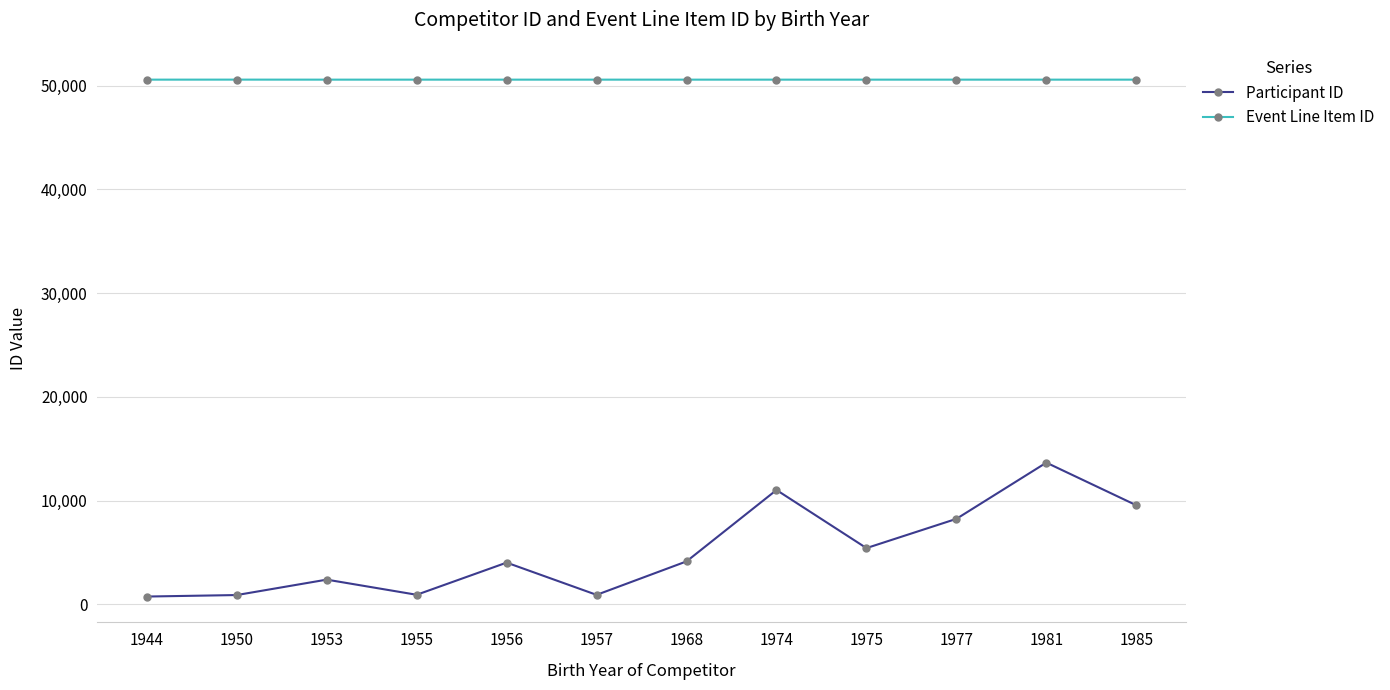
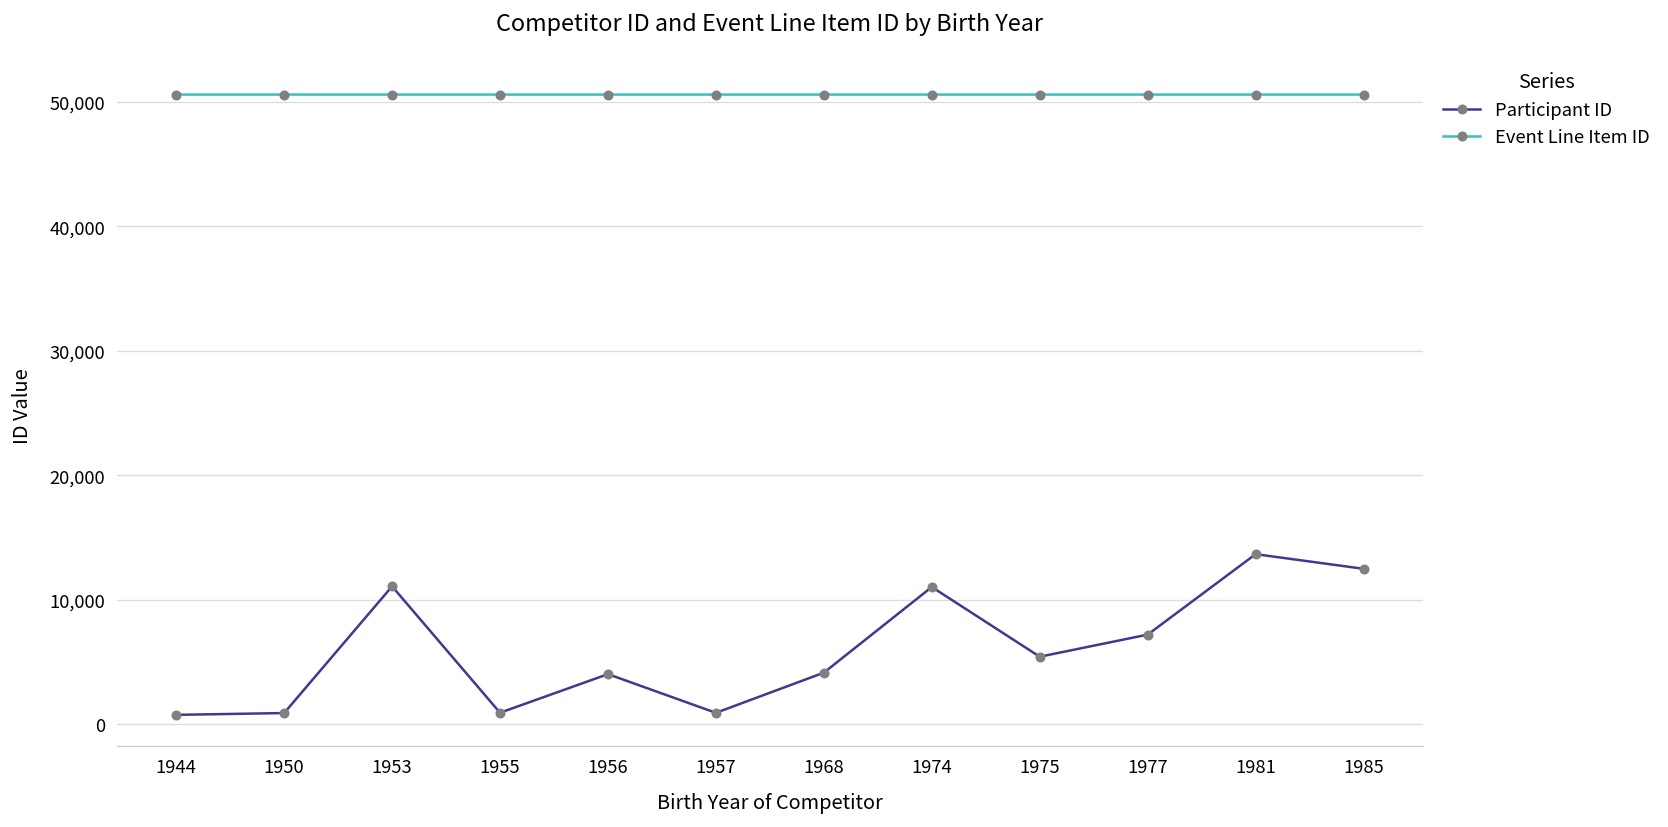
Participant ID, 1953: 2,400 -> 11,100
Participant ID, 1977: 8,200 -> 7,200
Participant ID, 1985: 9,600 -> 12,500
